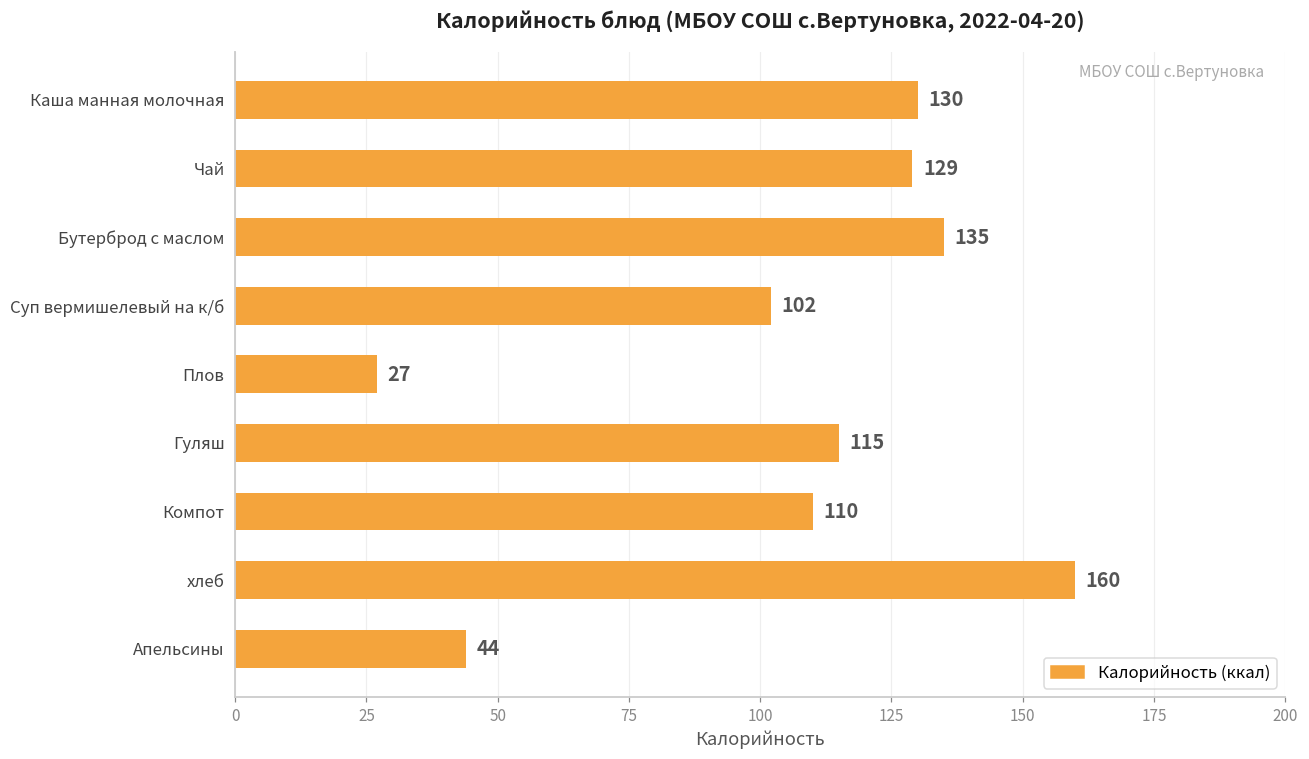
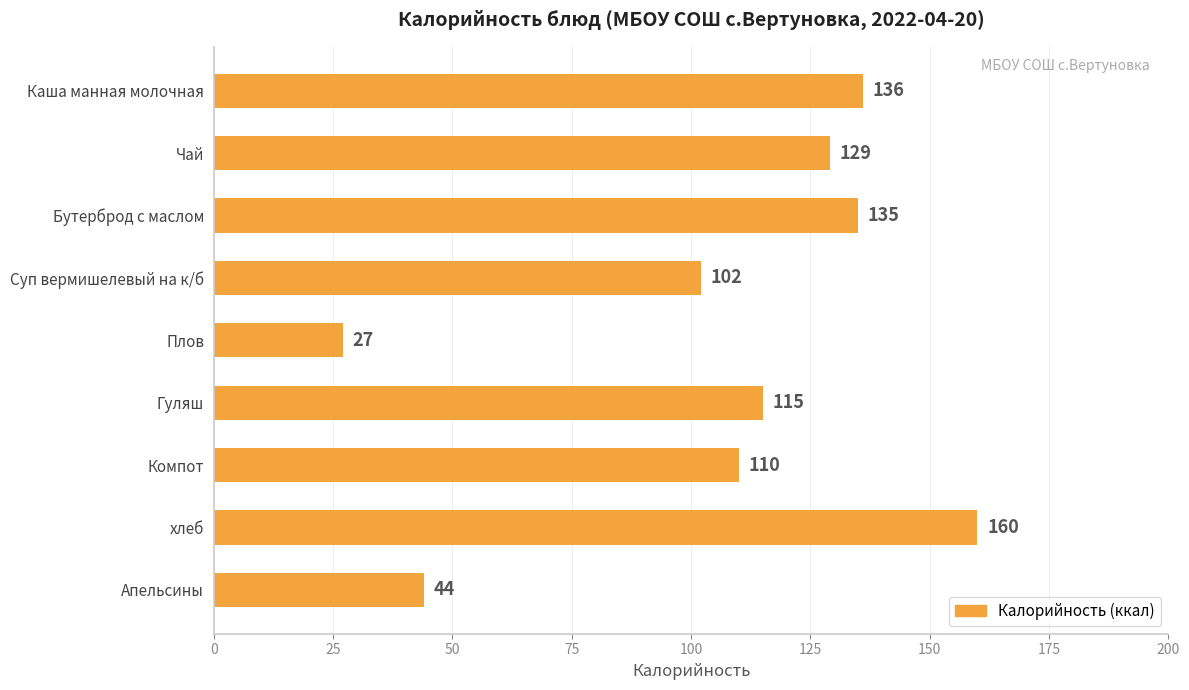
Каша манная молочная: 130 -> 136
